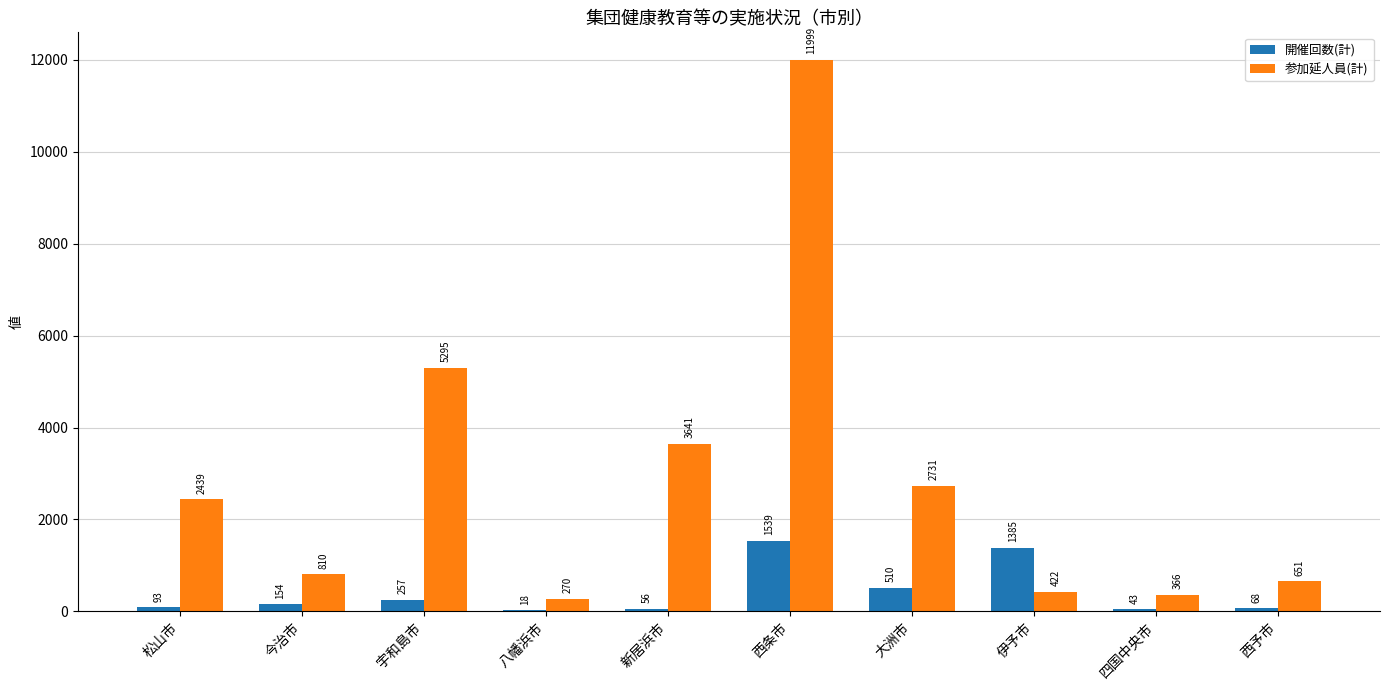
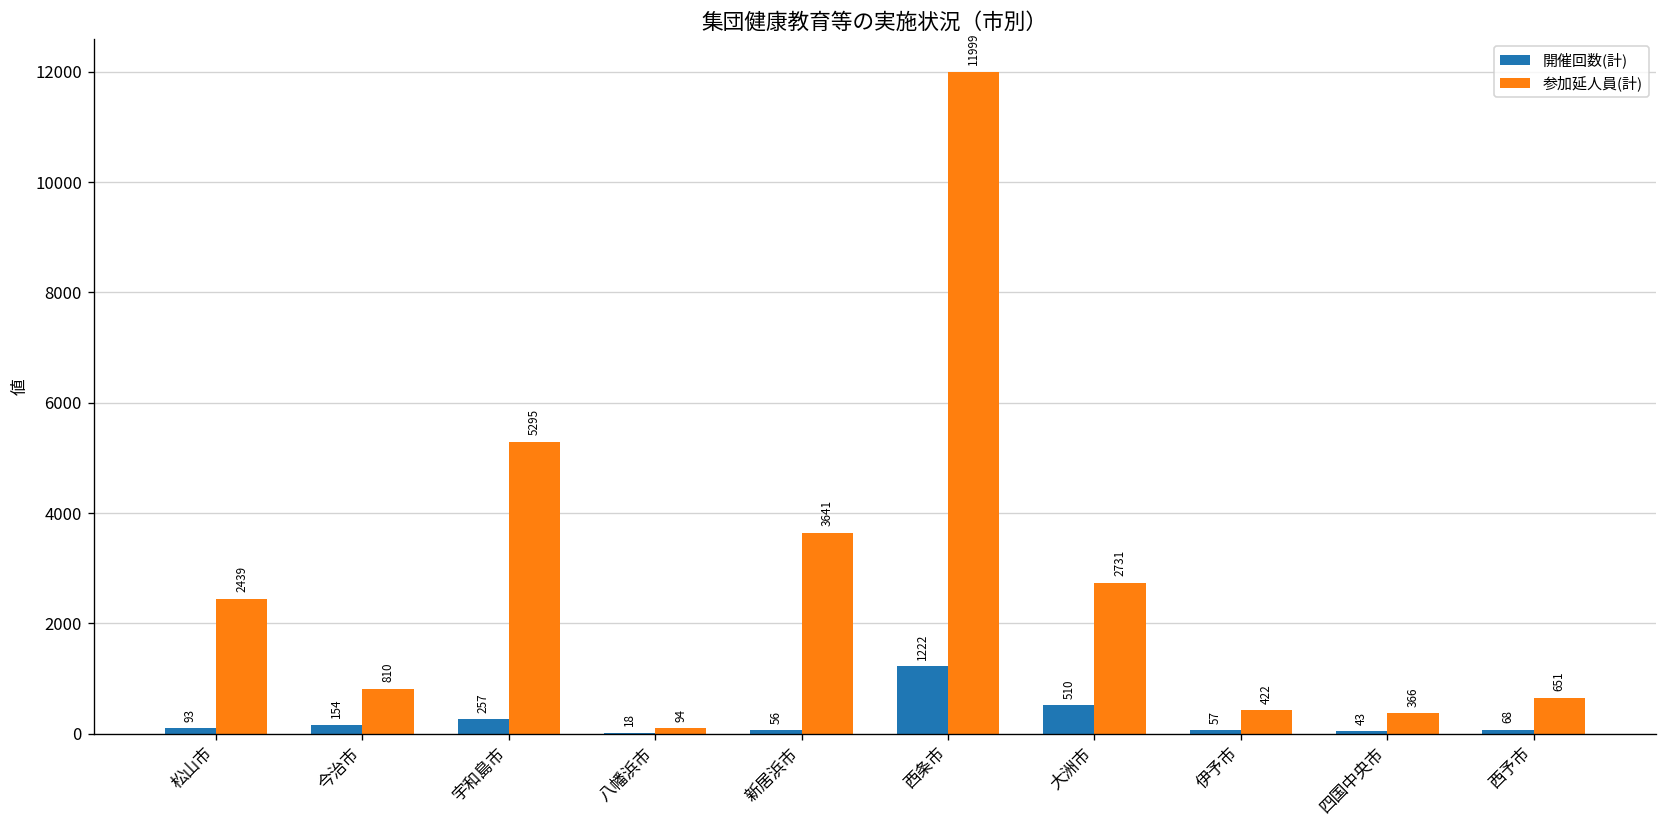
参加延人員(計), 八幡浜市: 270 -> 94
開催回数(計), 西条市: 1539 -> 1222
開催回数(計), 伊予市: 1385 -> 57
